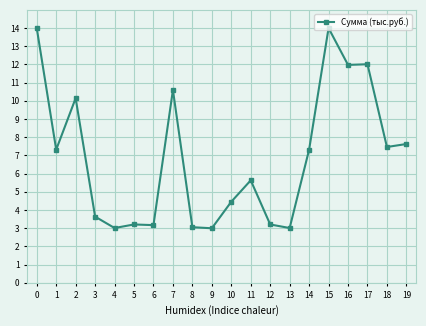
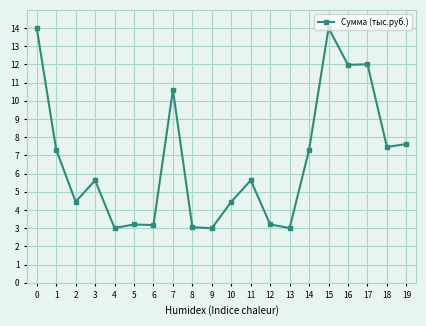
2: 10.1 -> 4.5
3: 3.6 -> 5.6
